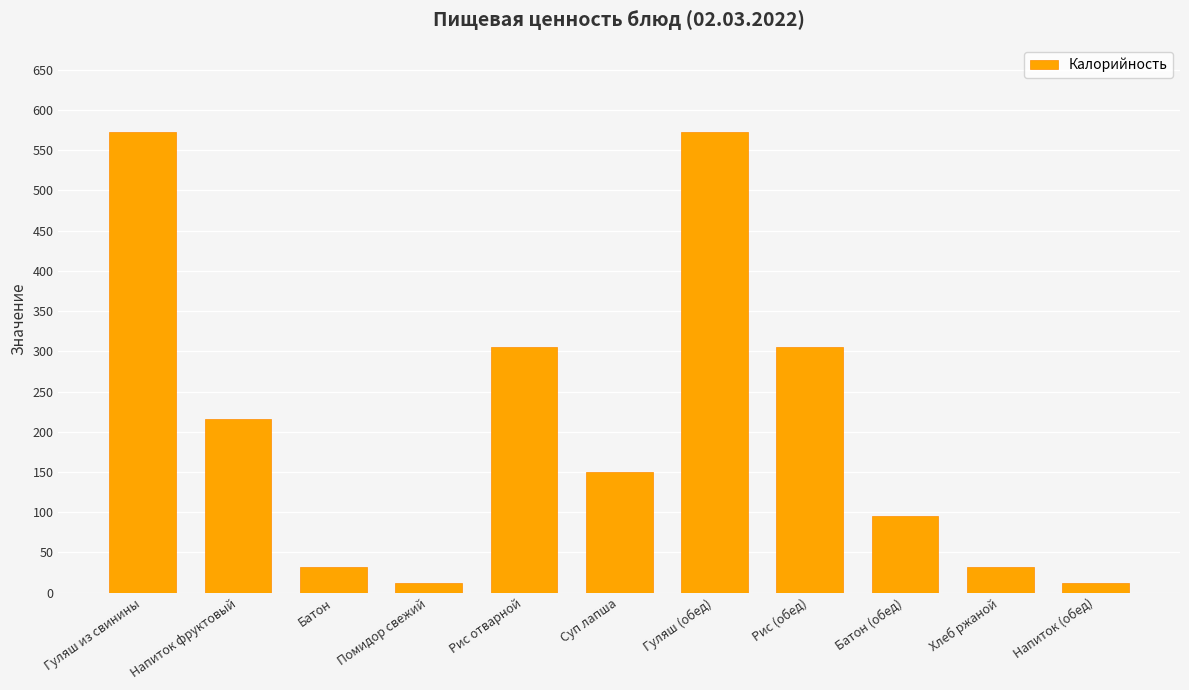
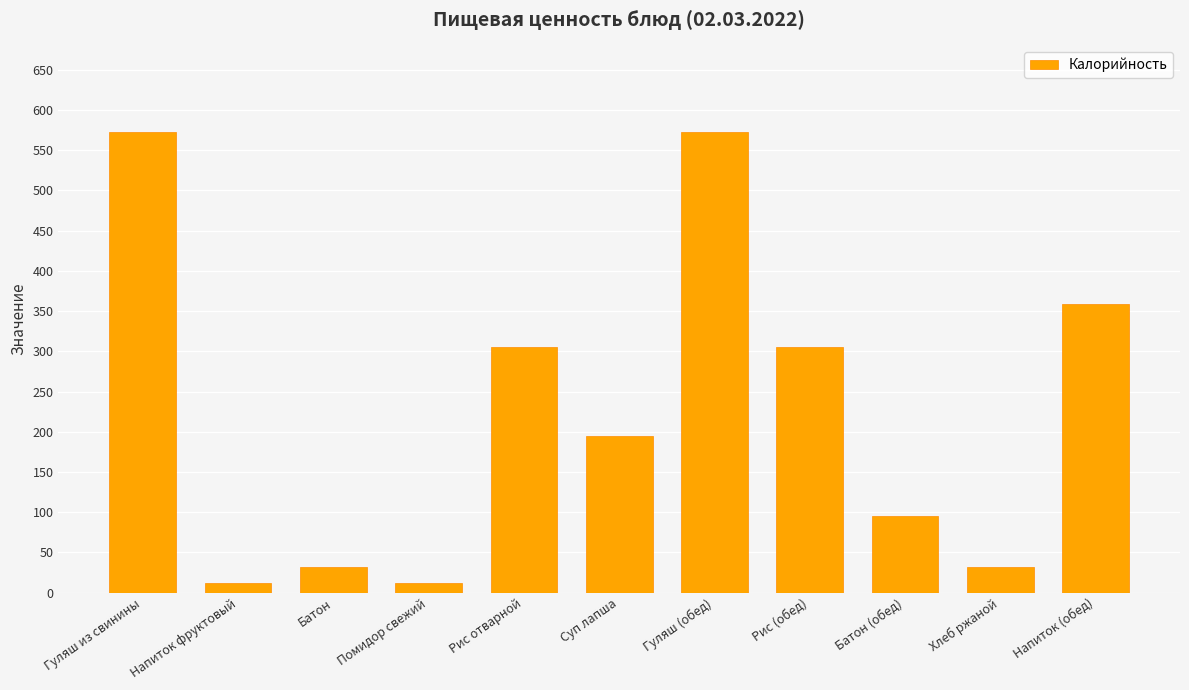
Напиток фруктовый: 220 -> 10
Суп лапша: 150 -> 200
Напиток (обед): 10 -> 360
